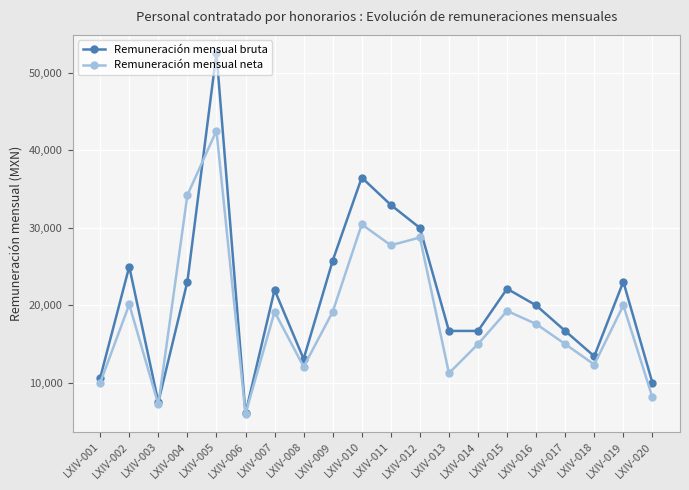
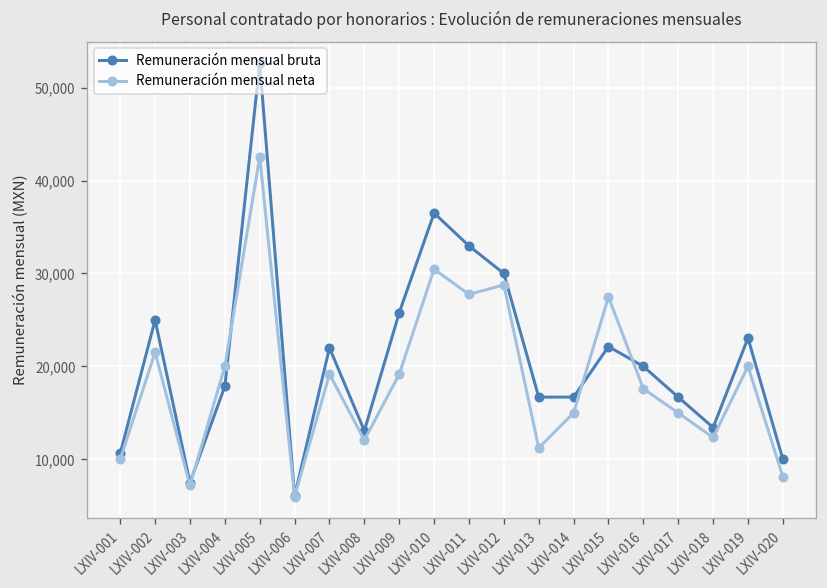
Remuneración mensual neta, LXIV-002: 20,000 -> 22,000
Remuneración mensual bruta, LXIV-004: 23,000 -> 18,000
Remuneración mensual neta, LXIV-004: 34,000 -> 20,000
Remuneración mensual neta, LXIV-015: 19,000 -> 27,000
